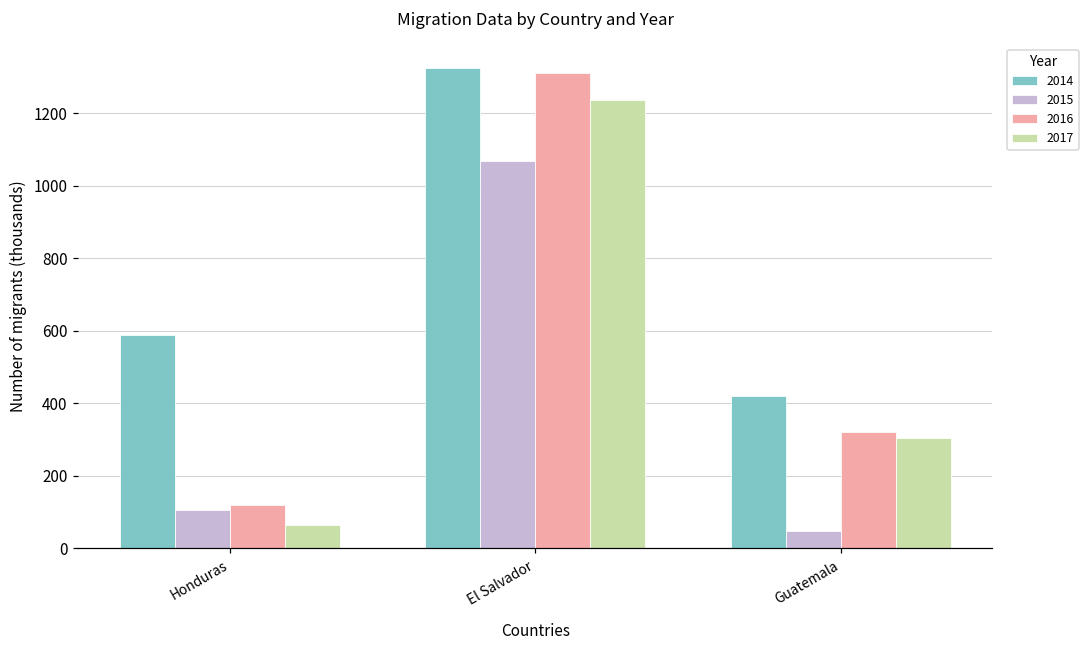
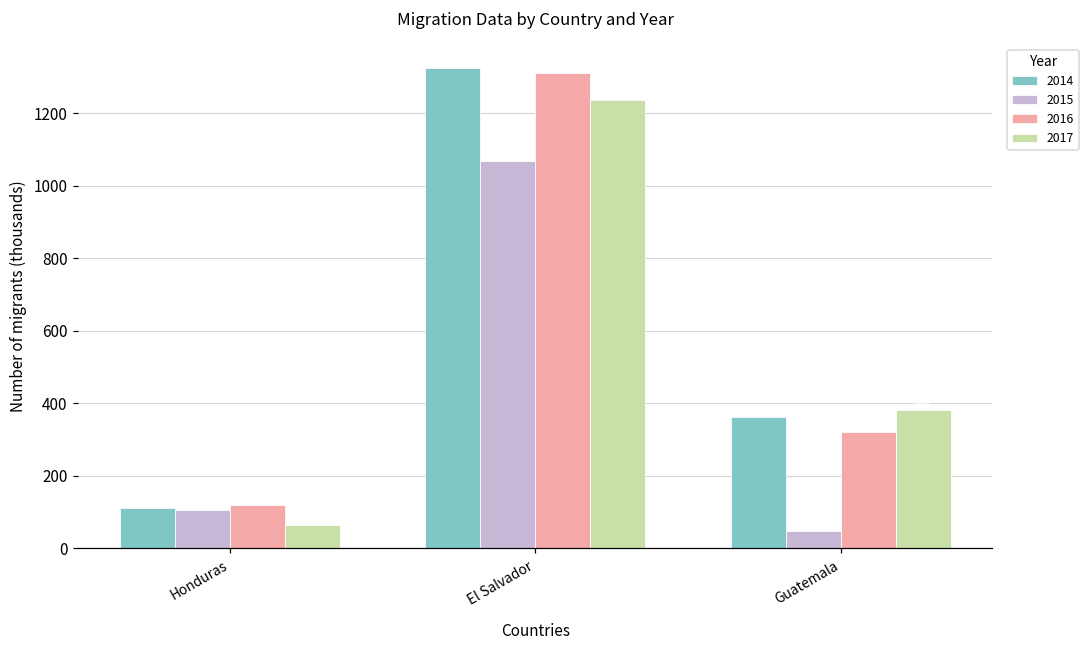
2014, Honduras: 590 -> 110
2014, Guatemala: 420 -> 360
2017, Guatemala: 300 -> 380
